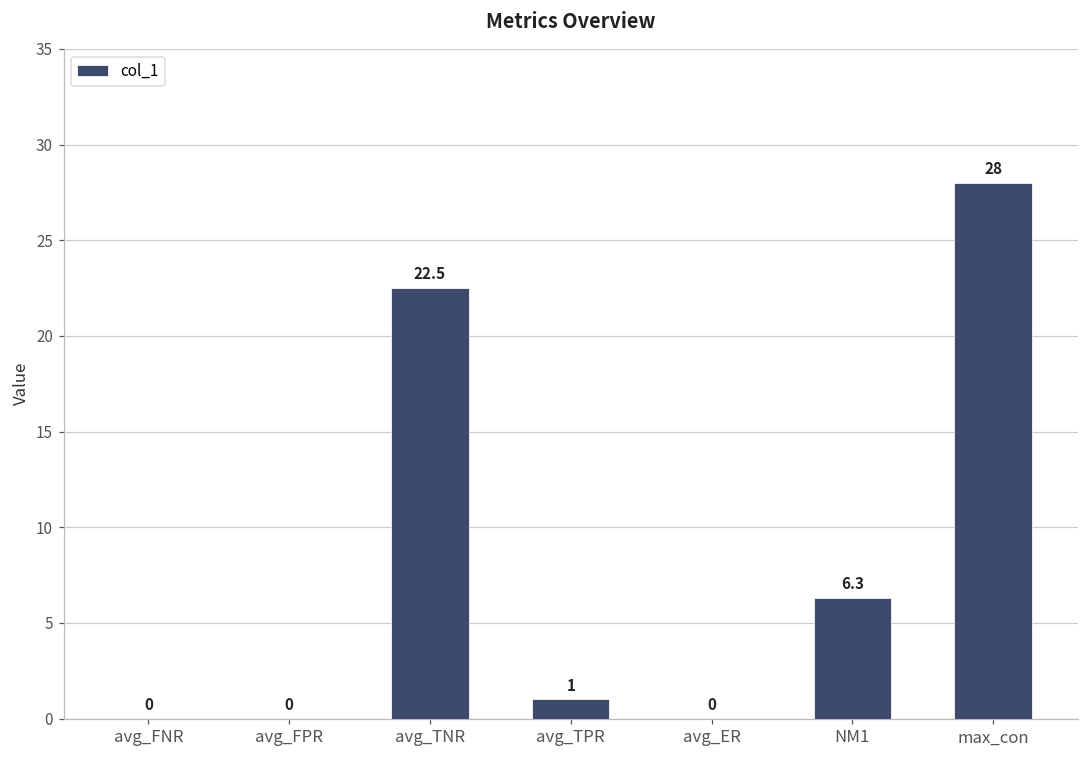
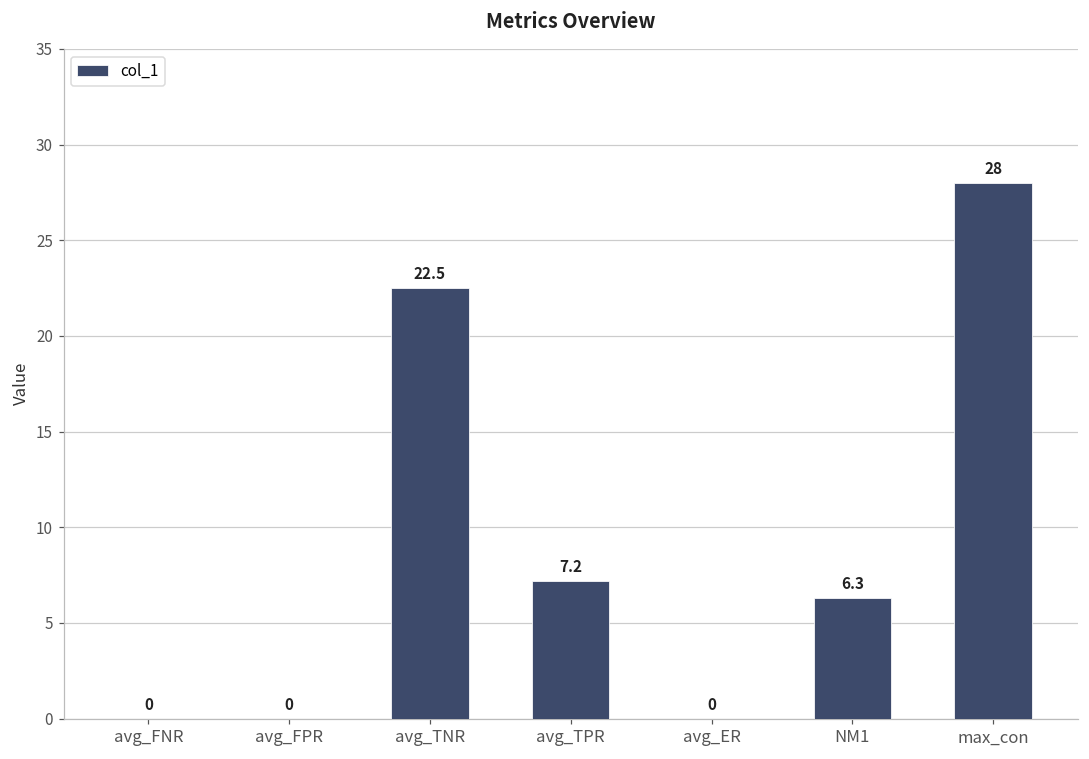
avg_TPR: 1 -> 7.2
